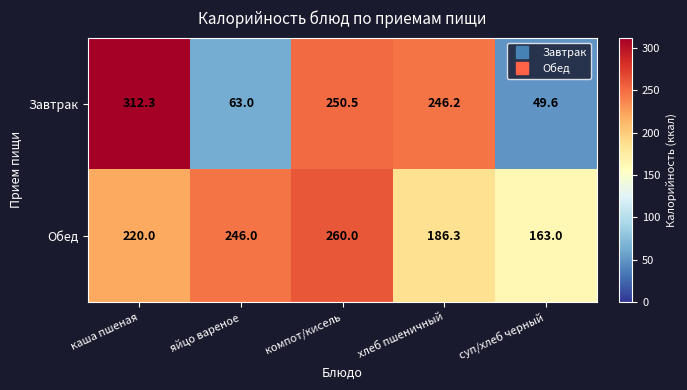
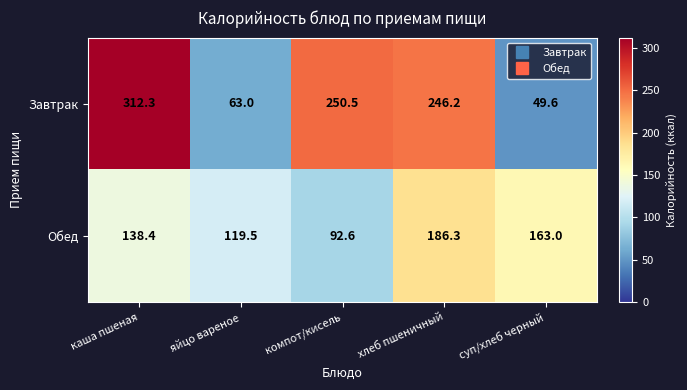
Обед, каша пшеная: 220.0 -> 138.4
Обед, яйцо вареное: 246.0 -> 119.5
Обед, компот/кисель: 260.0 -> 92.6
